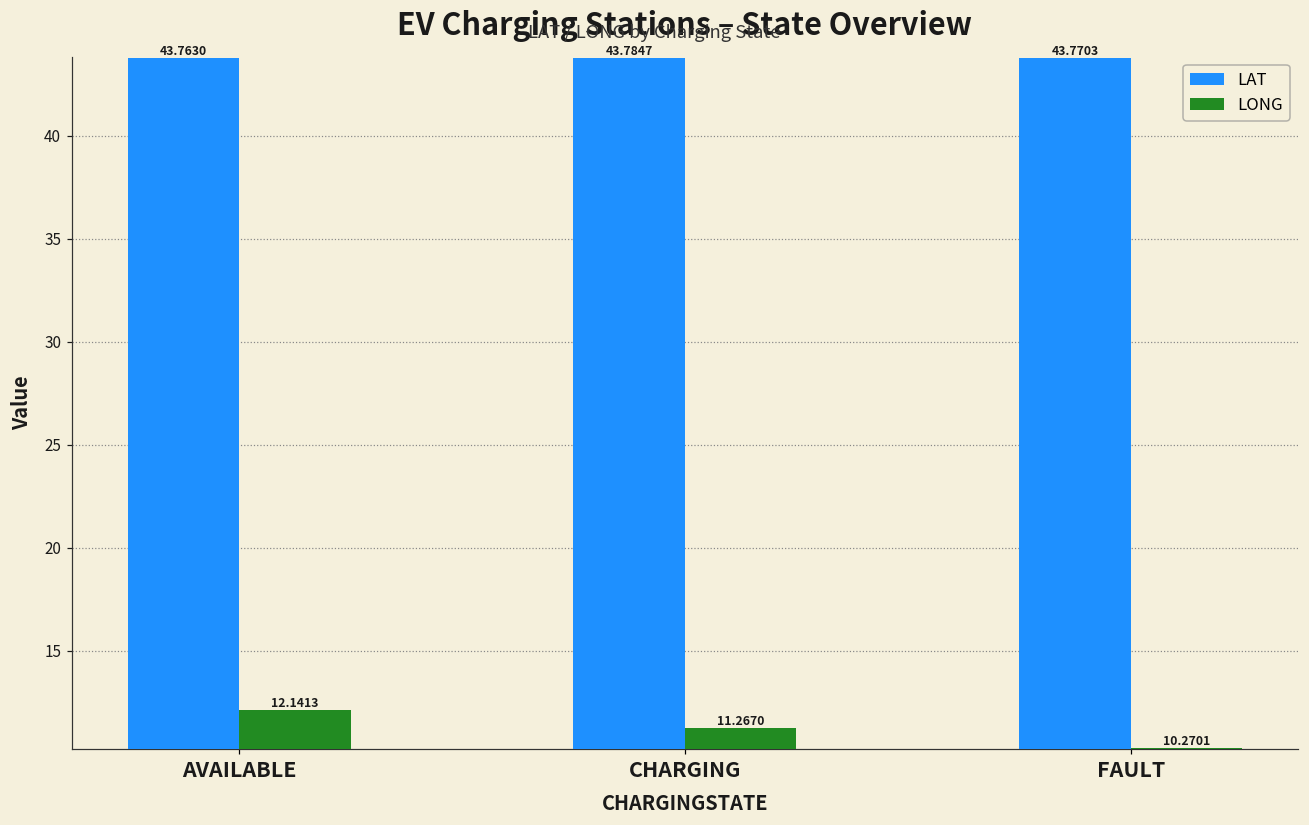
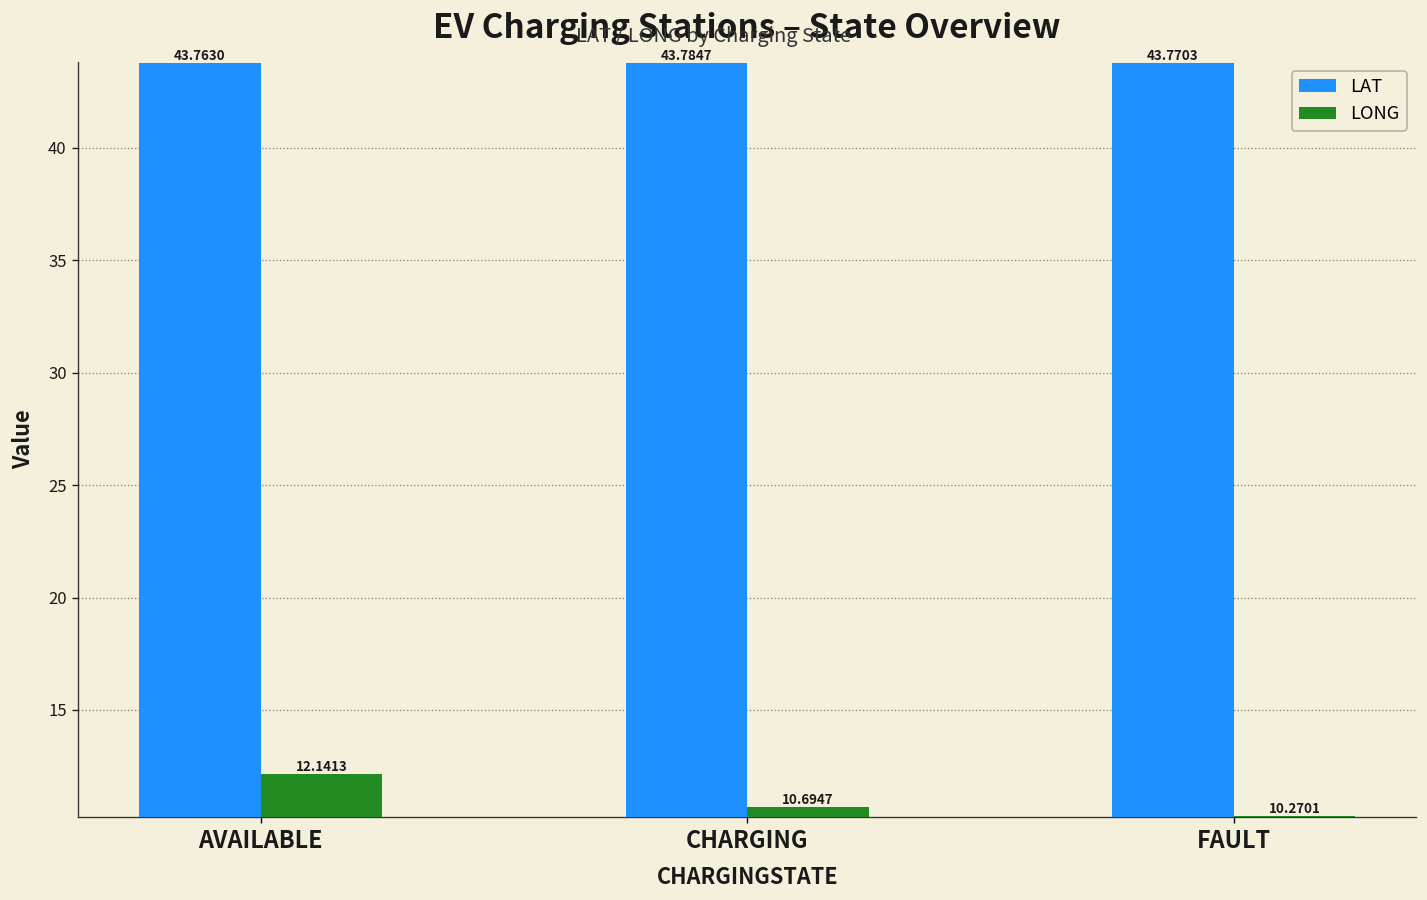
LONG, CHARGING: 11.2670 -> 10.6947
